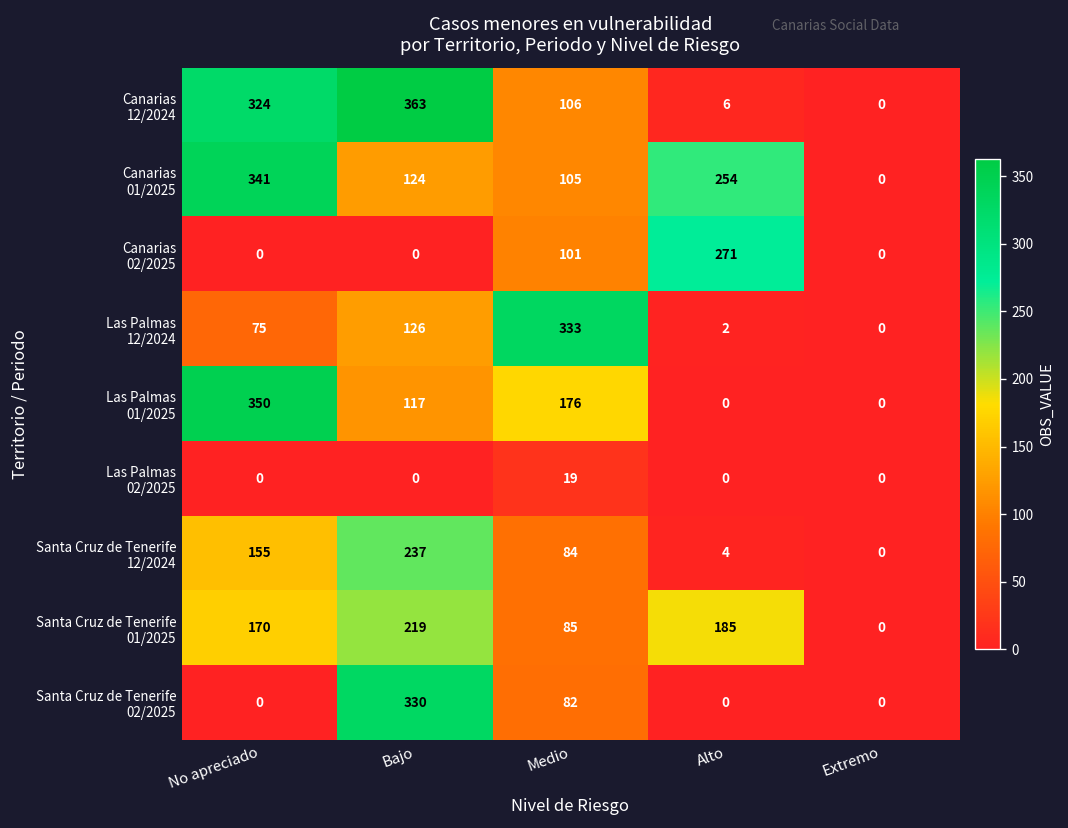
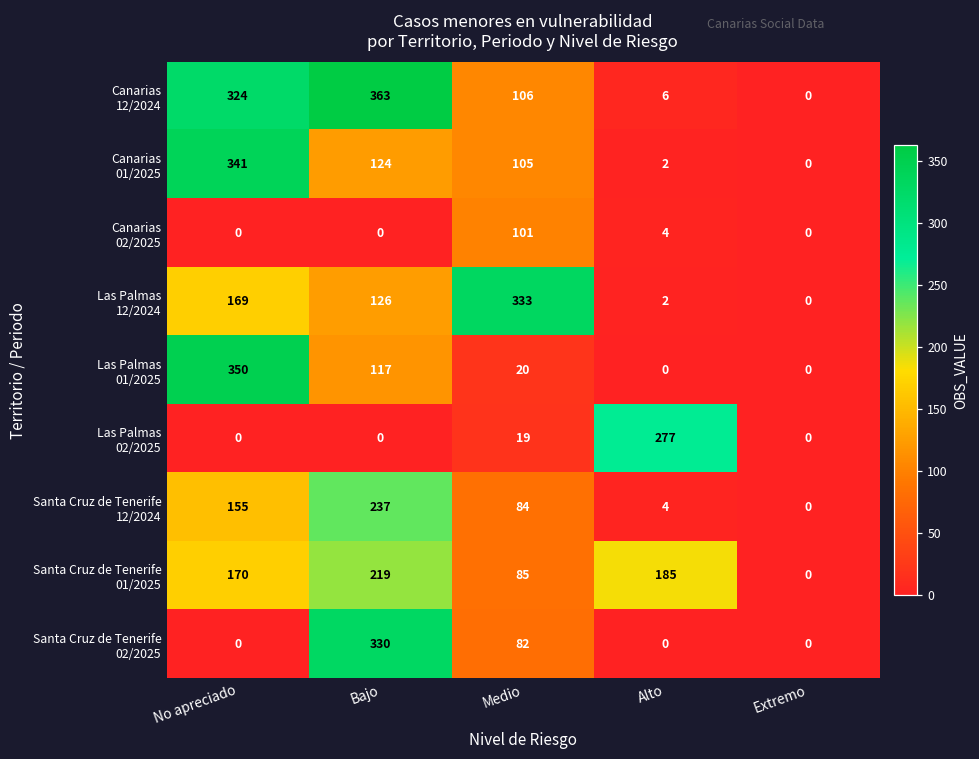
Canarias 01/2025, Alto: 254 -> 2
Canarias 02/2025, Alto: 271 -> 4
Las Palmas 12/2024, No apreciado: 75 -> 169
Las Palmas 01/2025, Medio: 176 -> 20
Las Palmas 02/2025, Alto: 0 -> 277
